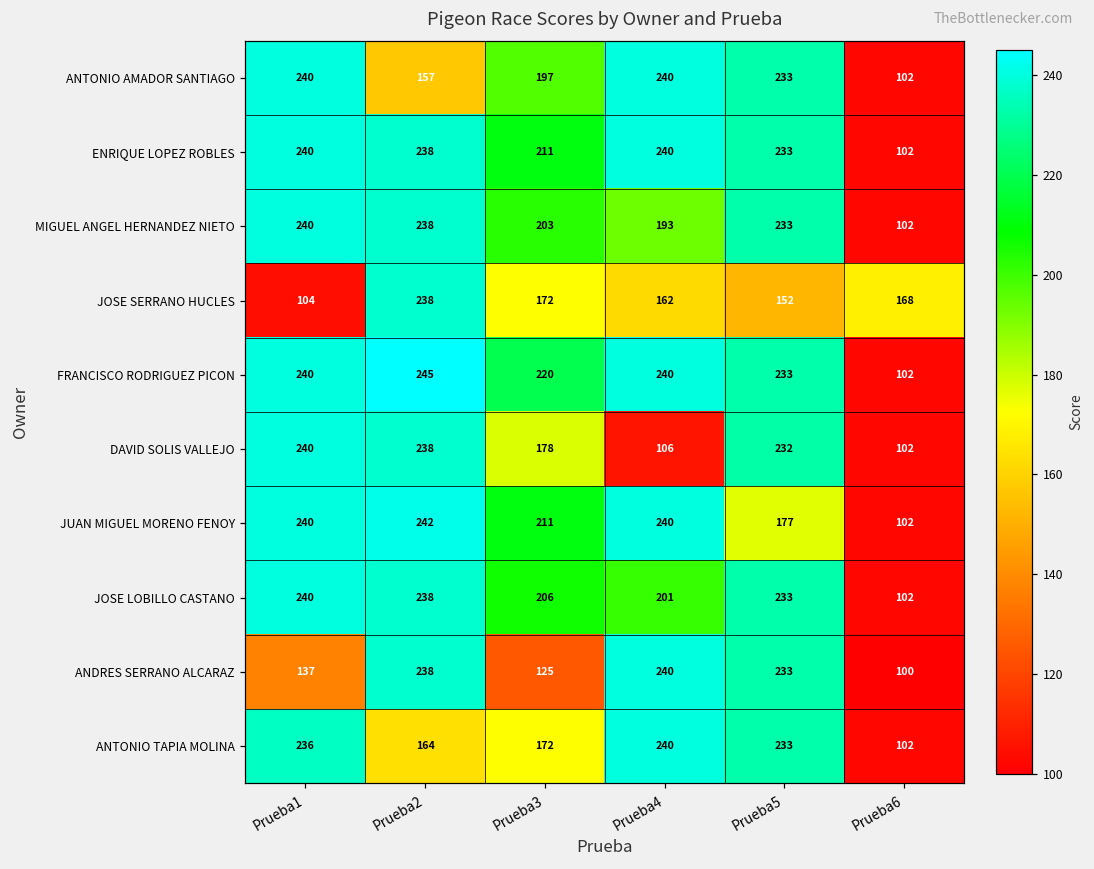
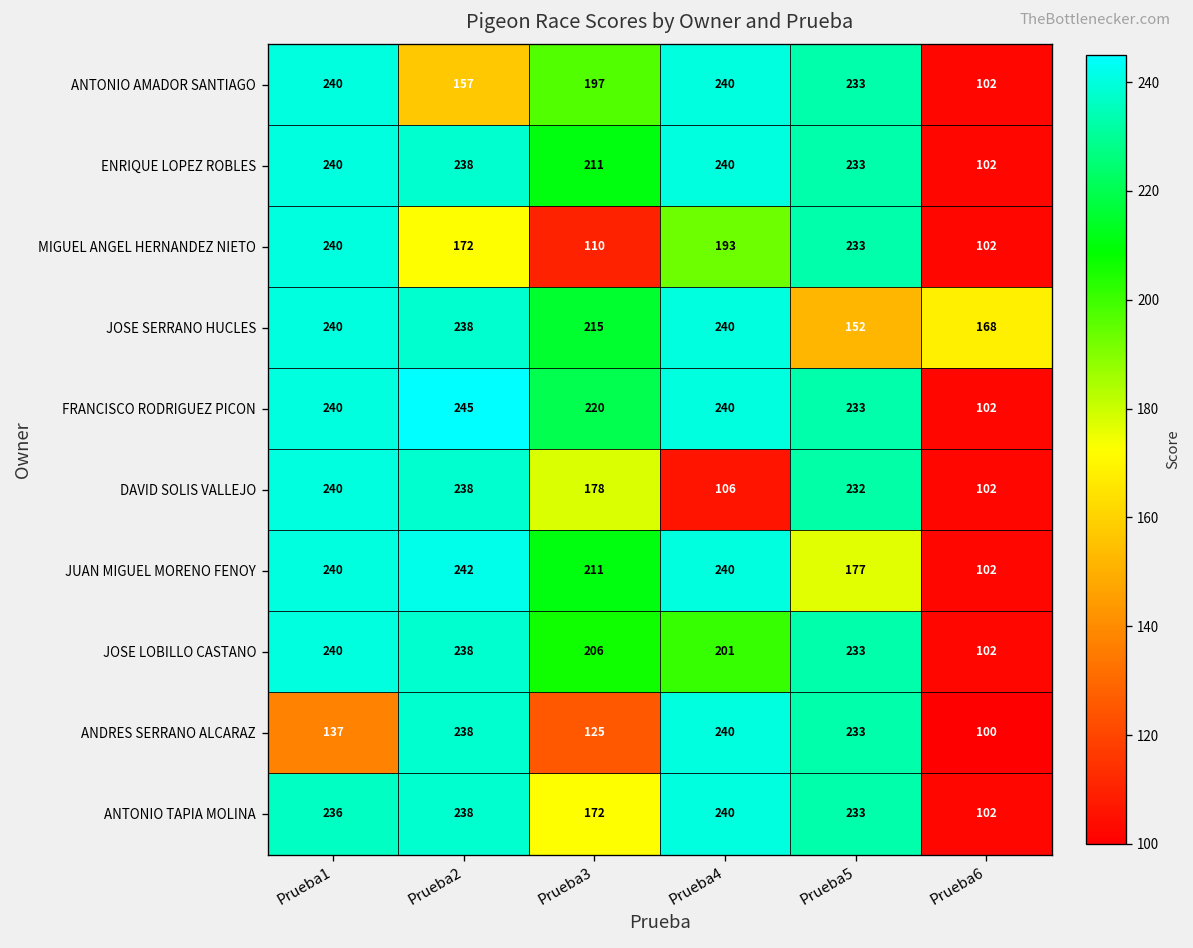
MIGUEL ANGEL HERNANDEZ NIETO, Prueba2: 238 -> 172
MIGUEL ANGEL HERNANDEZ NIETO, Prueba3: 203 -> 110
JOSE SERRANO HUCLES, Prueba1: 104 -> 240
JOSE SERRANO HUCLES, Prueba3: 172 -> 215
JOSE SERRANO HUCLES, Prueba4: 162 -> 240
ANTONIO TAPIA MOLINA, Prueba2: 164 -> 238
